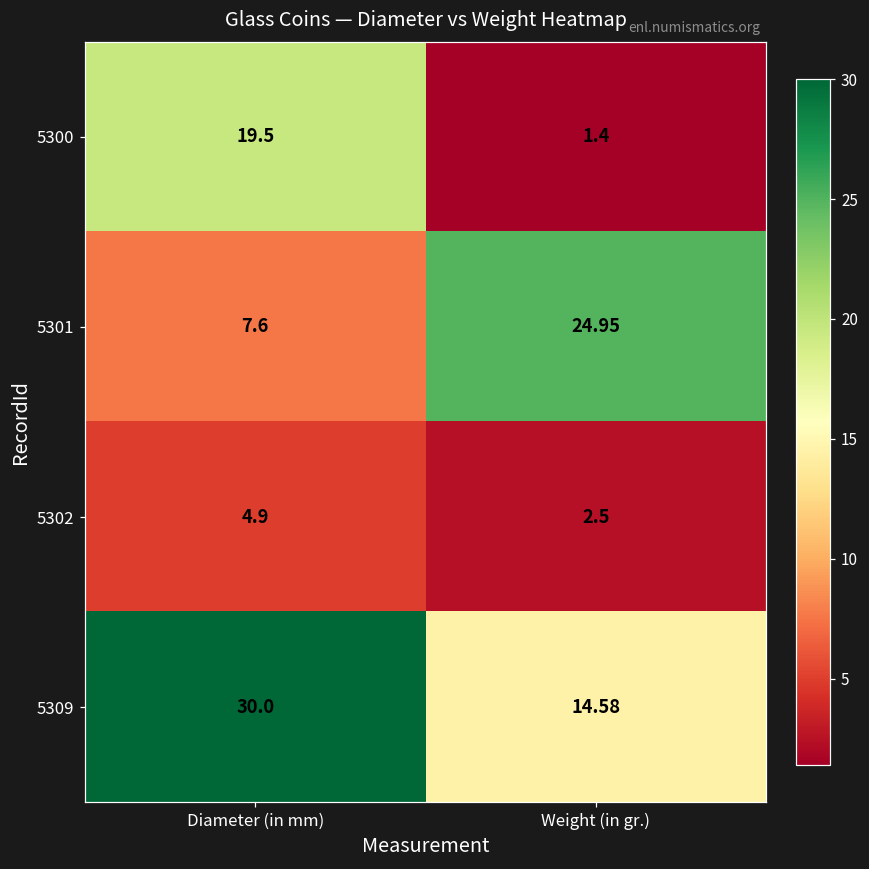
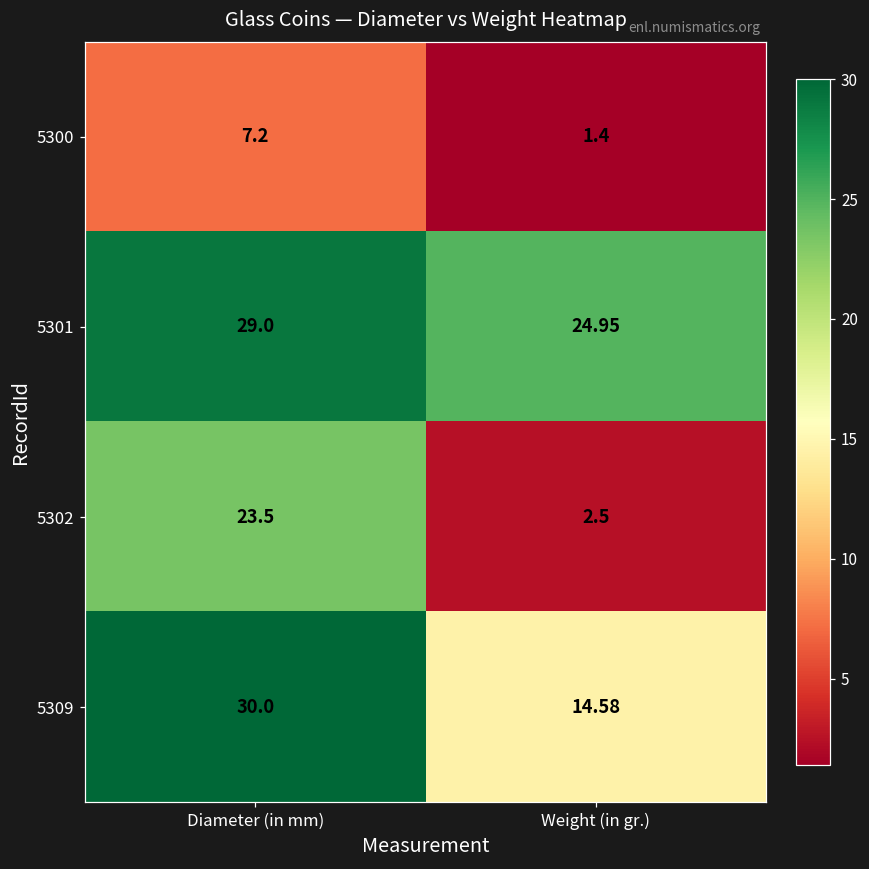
5300, Diameter (in mm): 19.5 -> 7.2
5301, Diameter (in mm): 7.6 -> 29.0
5302, Diameter (in mm): 4.9 -> 23.5
